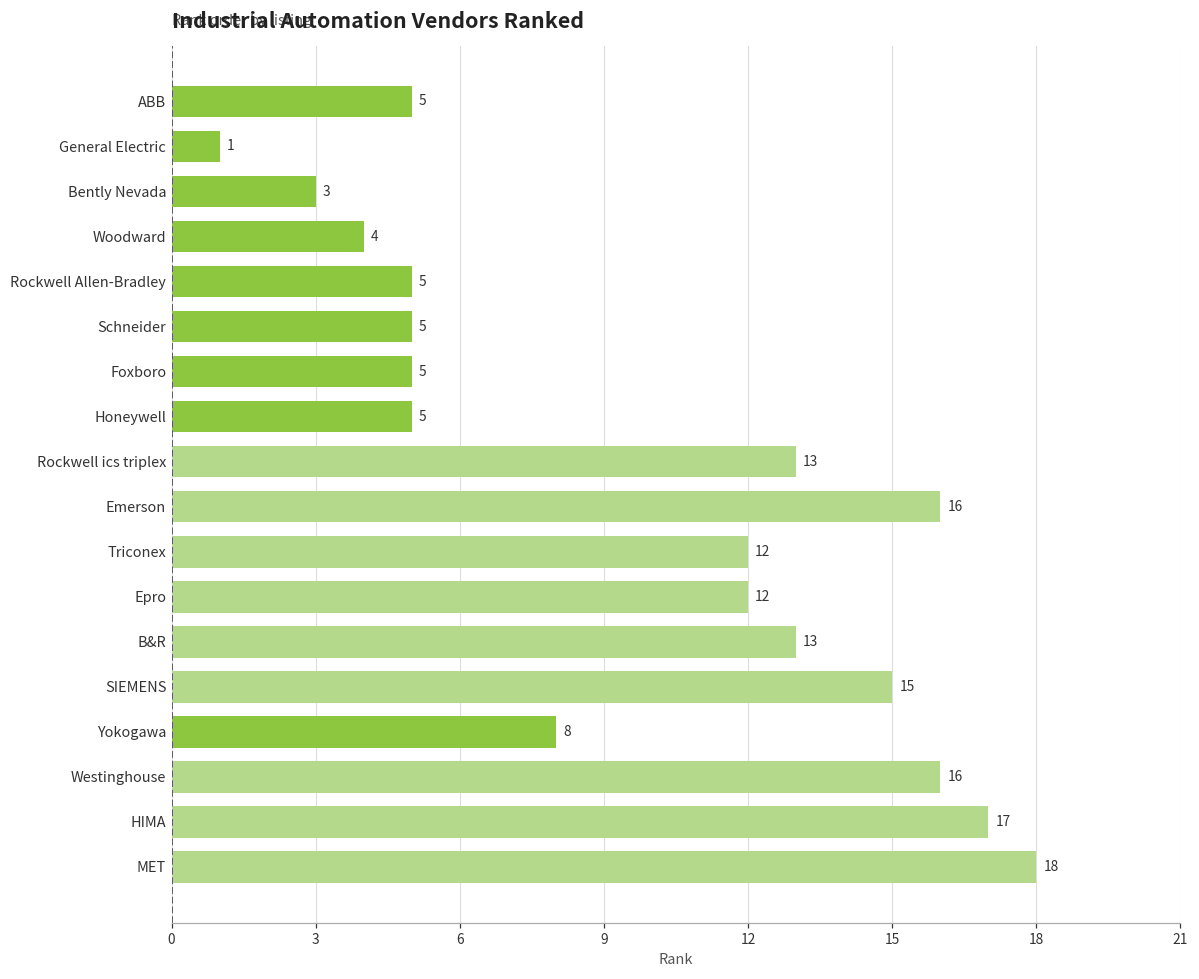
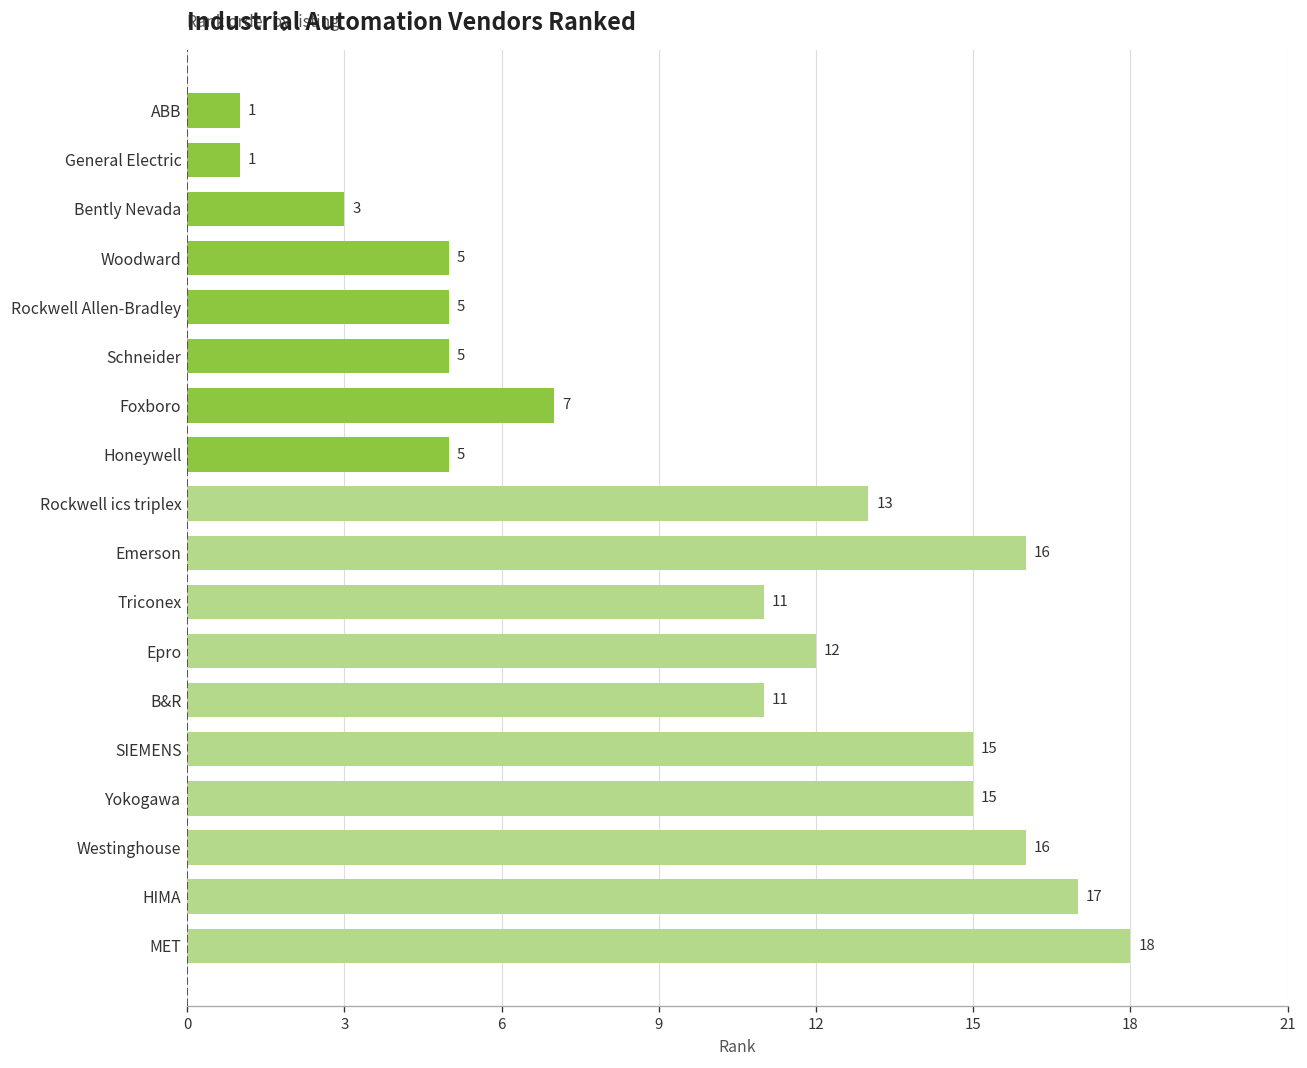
ABB: 5 -> 1
Woodward: 4 -> 5
Foxboro: 5 -> 7
Triconex: 12 -> 11
B&R: 13 -> 11
Yokogawa: 8 -> 15
